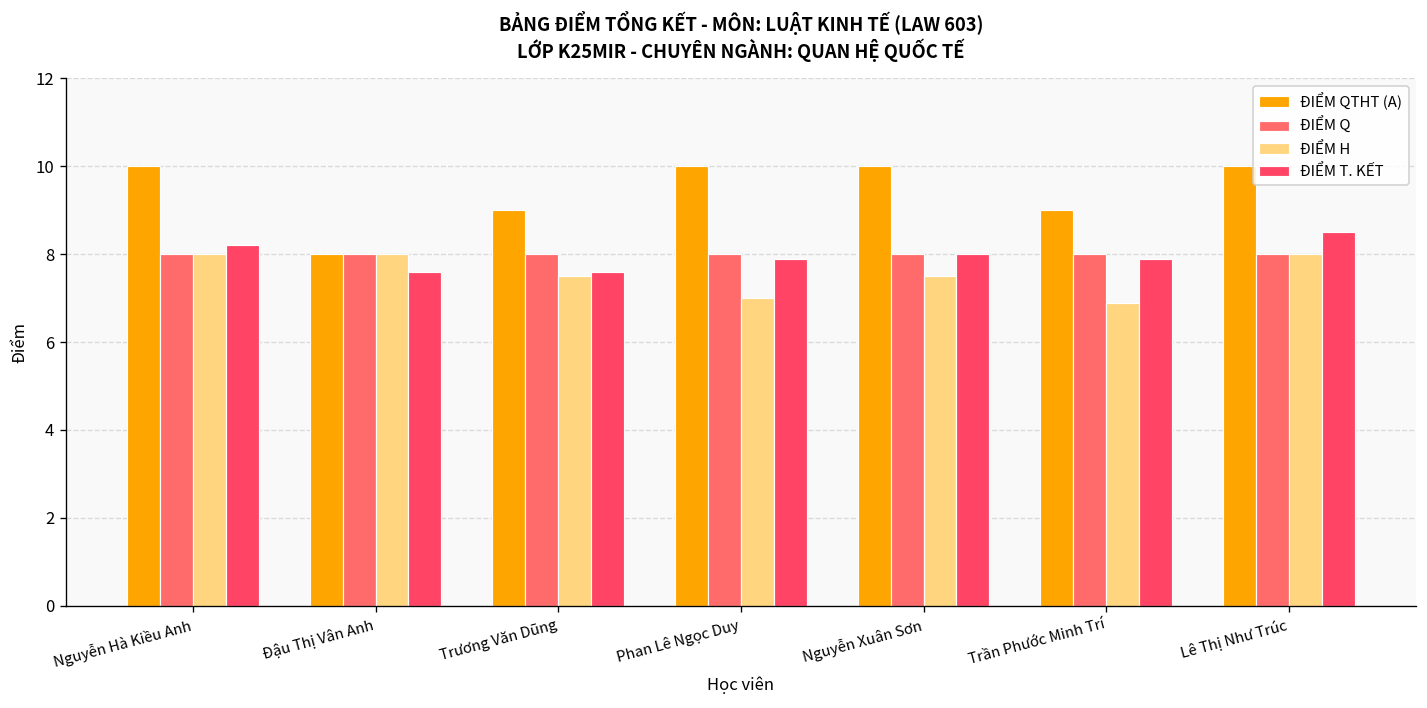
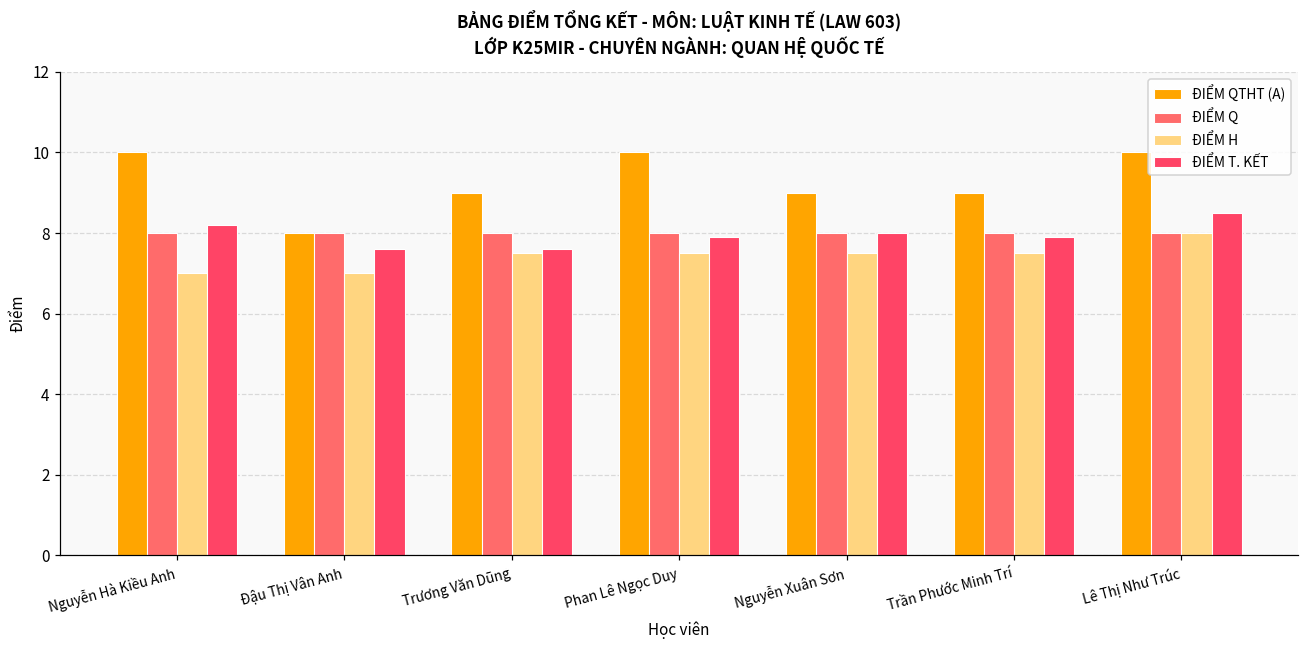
ĐIỂM H, Nguyễn Hà Kiều Anh: 8 -> 7
ĐIỂM H, Đậu Thị Vân Anh: 8 -> 7
ĐIỂM H, Phan Lê Ngọc Duy: 7.0 -> 7.5
ĐIỂM QTHT (A), Nguyễn Xuân Sơn: 10 -> 9
ĐIỂM H, Trần Phước Minh Trí: 6.9 -> 7.5
